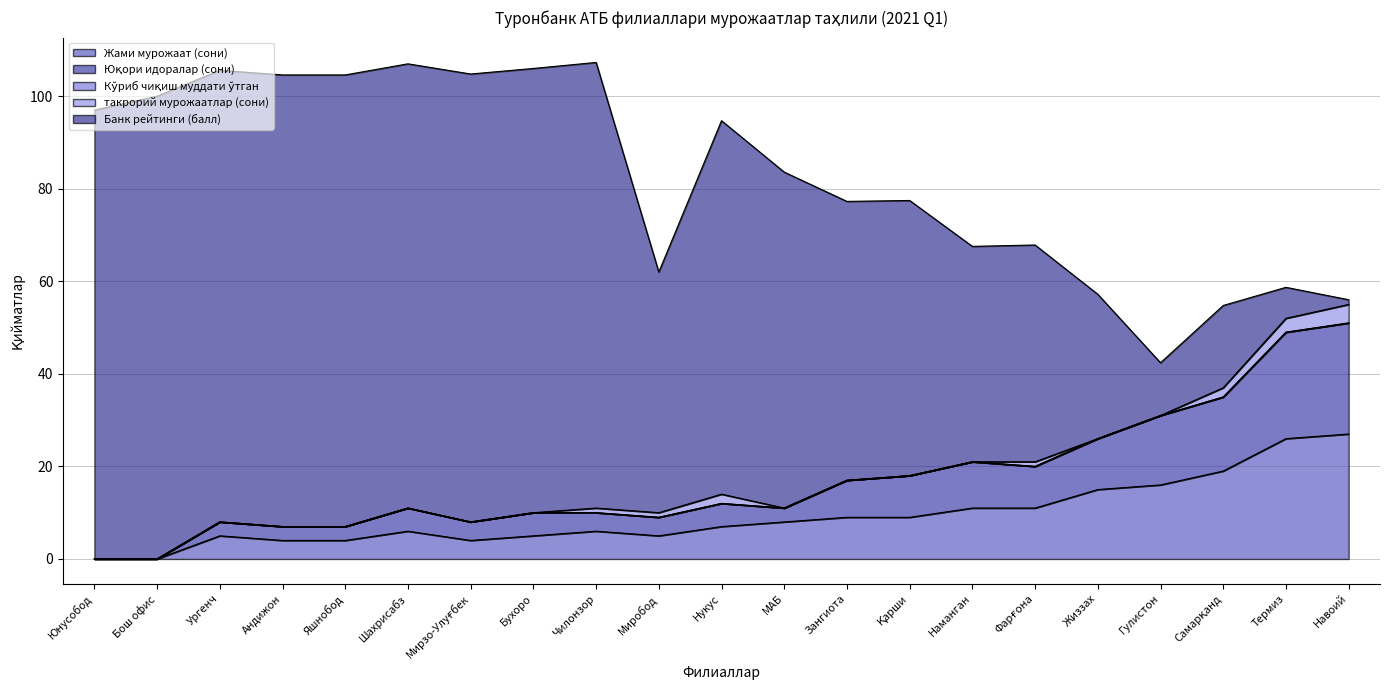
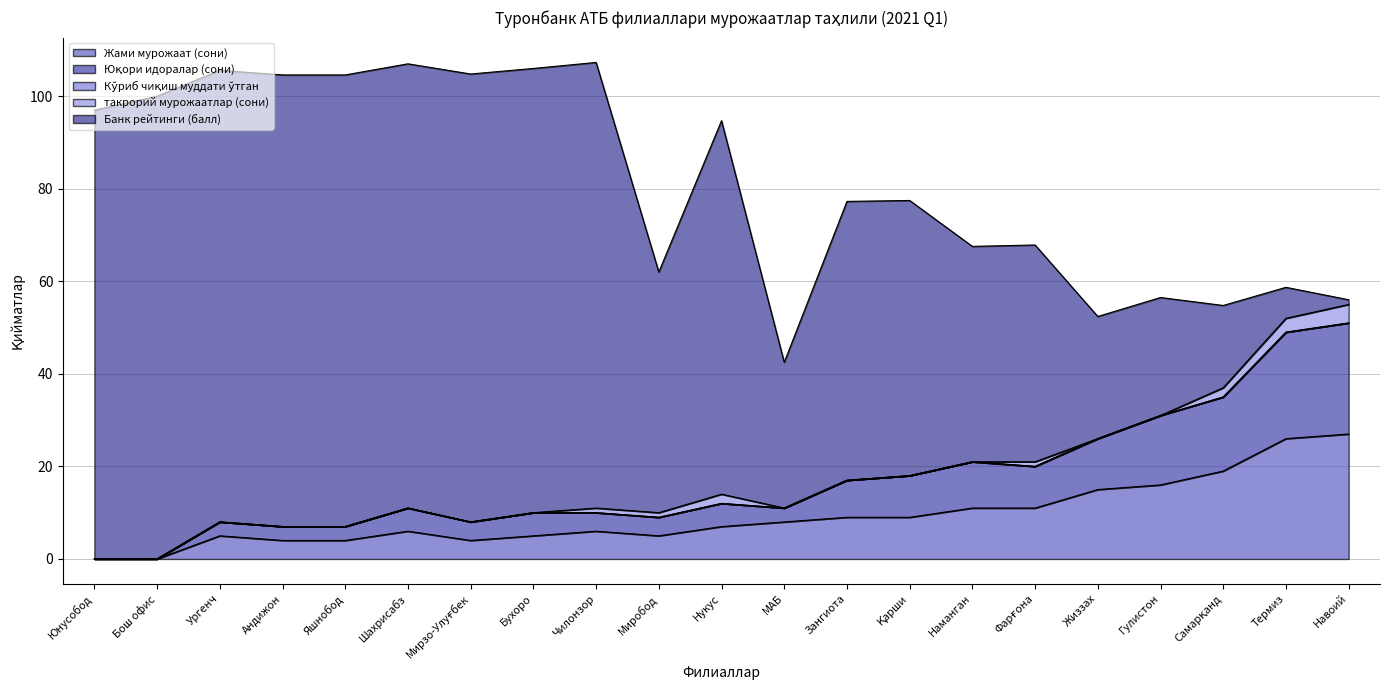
Банк рейтинги (балл), МАБ: 73 -> 32
Банк рейтинги (балл), Жиззах: 31 -> 26
Банк рейтинги (балл), Гулистон: 11 -> 26
